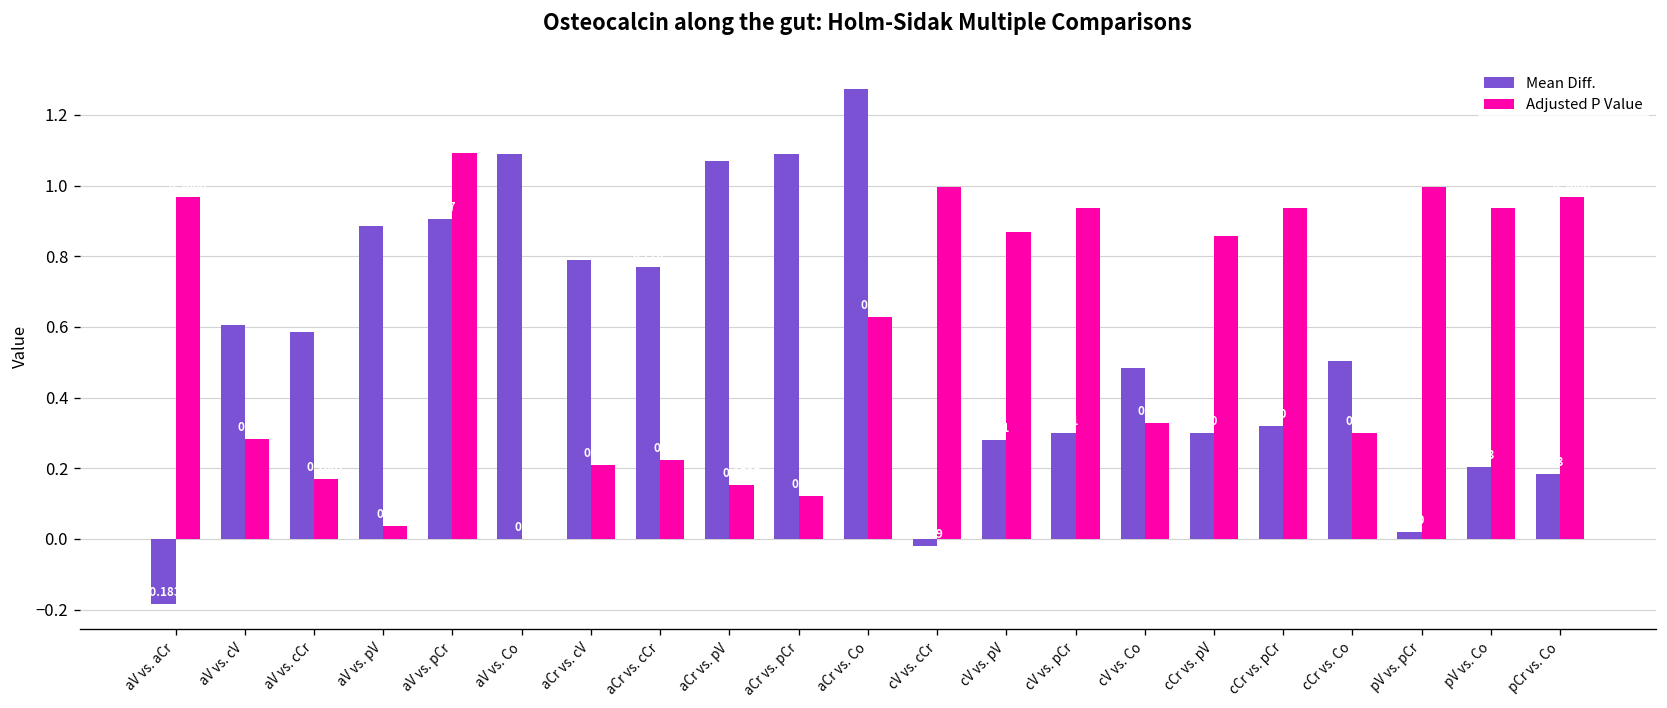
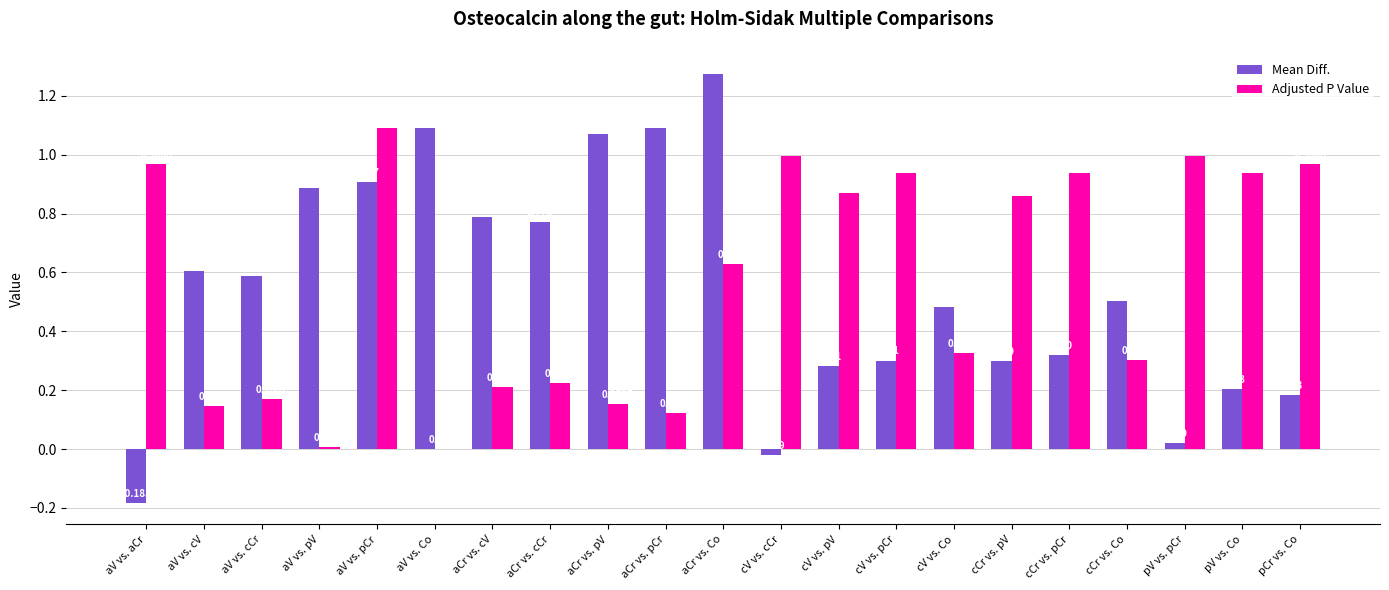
Adjusted P Value, aV vs. cV: 0.28 -> 0.15
Adjusted P Value, aV vs. pV: 0.04 -> 0.01
